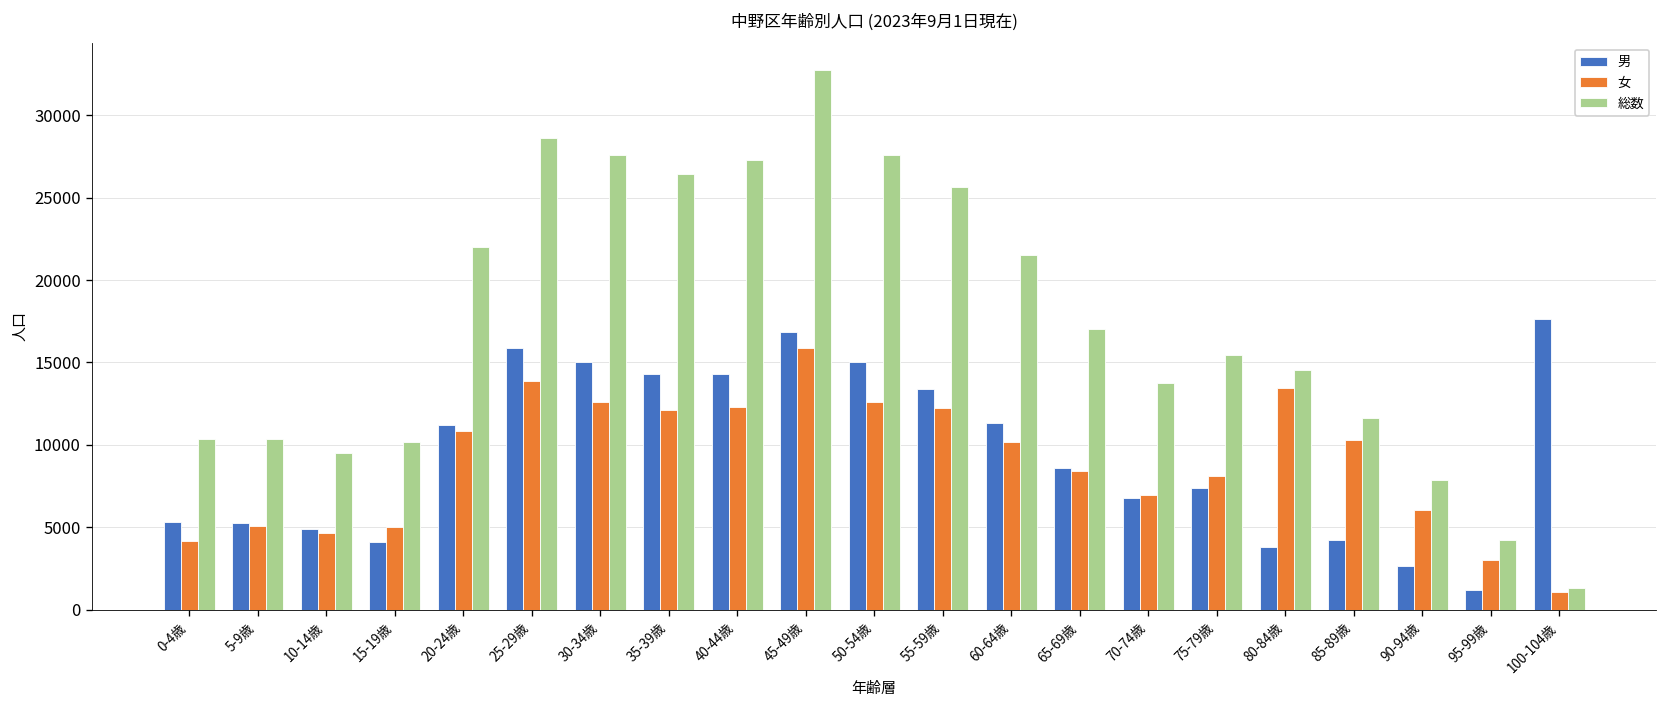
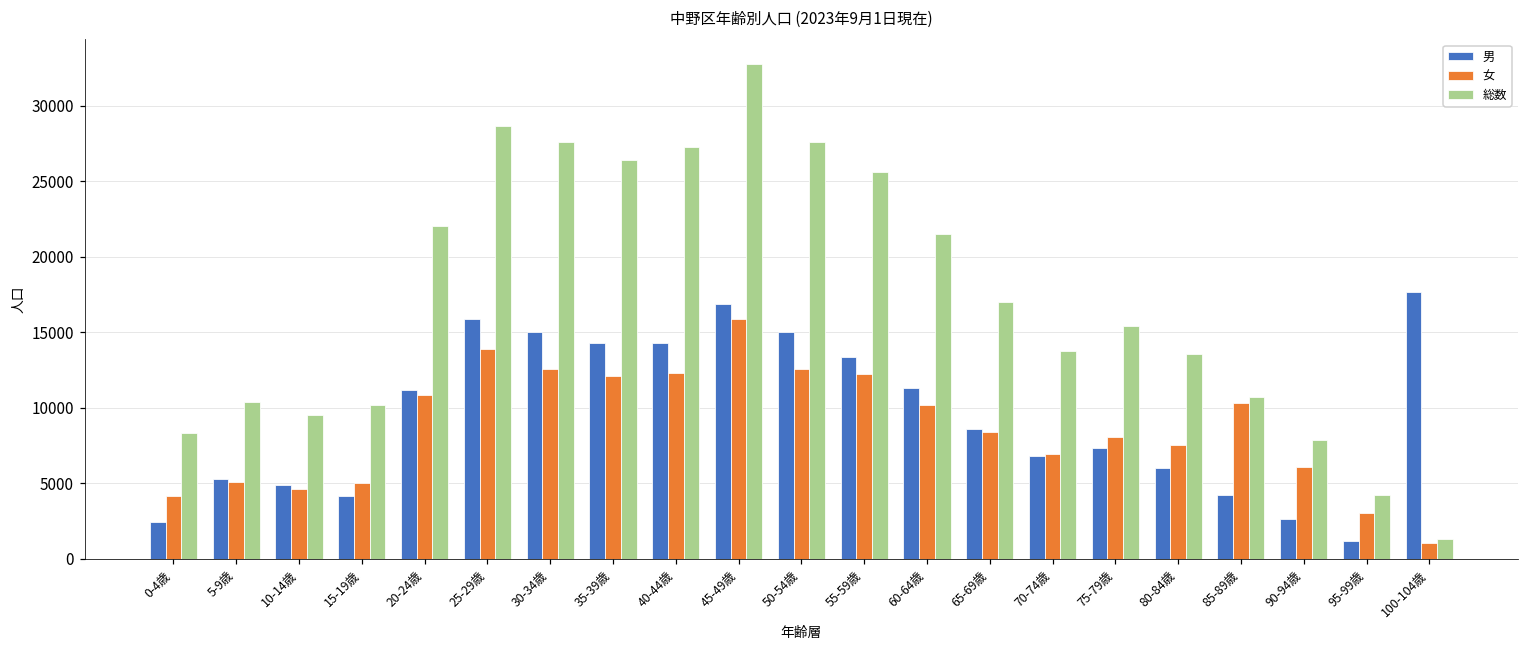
男, 0-4歳: 5300 -> 2400
総数, 0-4歳: 10300 -> 8300
男, 80-84歳: 3800 -> 6000
女, 80-84歳: 13400 -> 7500
総数, 80-84歳: 14500 -> 13600
総数, 85-89歳: 11700 -> 10700
